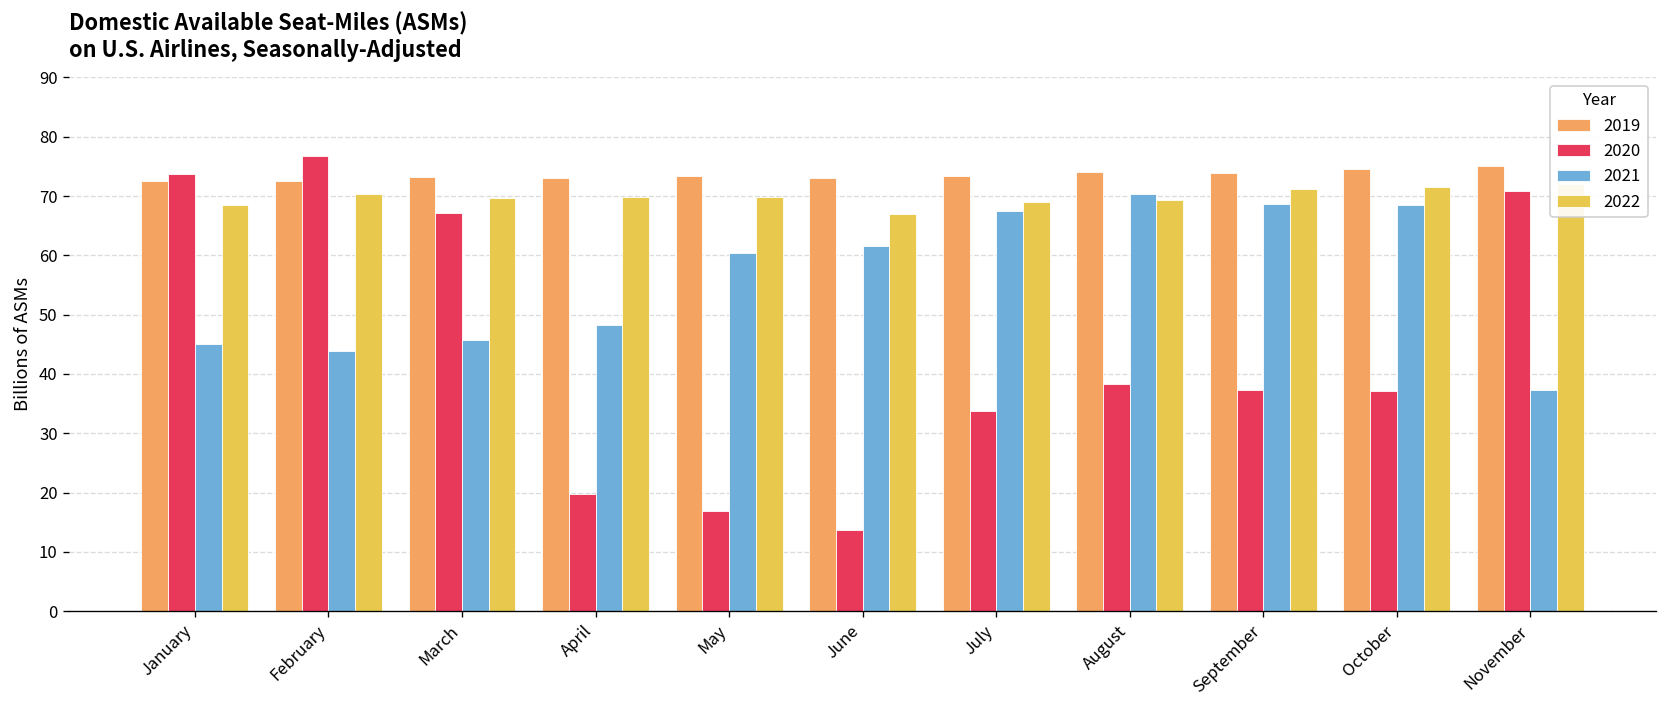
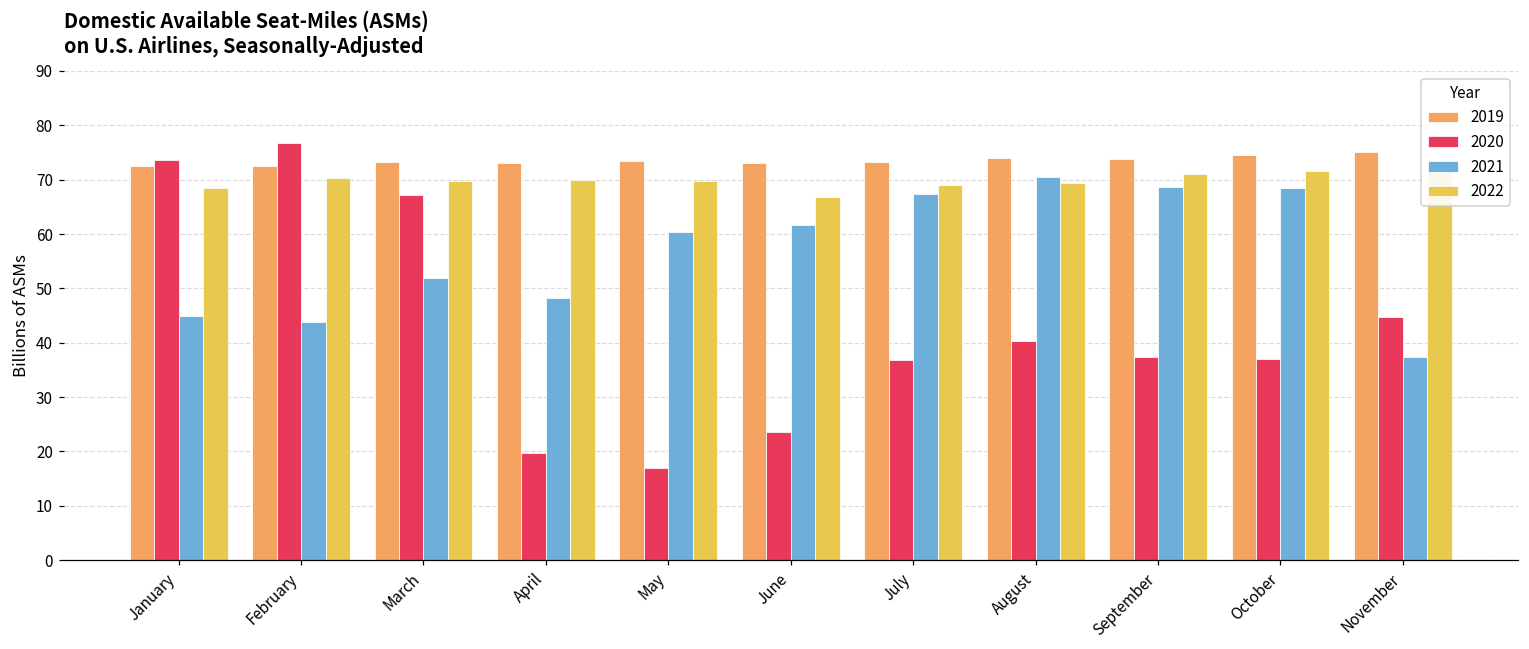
2021, March: 46 -> 52
2020, June: 14 -> 24
2020, July: 34 -> 37
2020, August: 38 -> 40
2020, November: 71 -> 45
